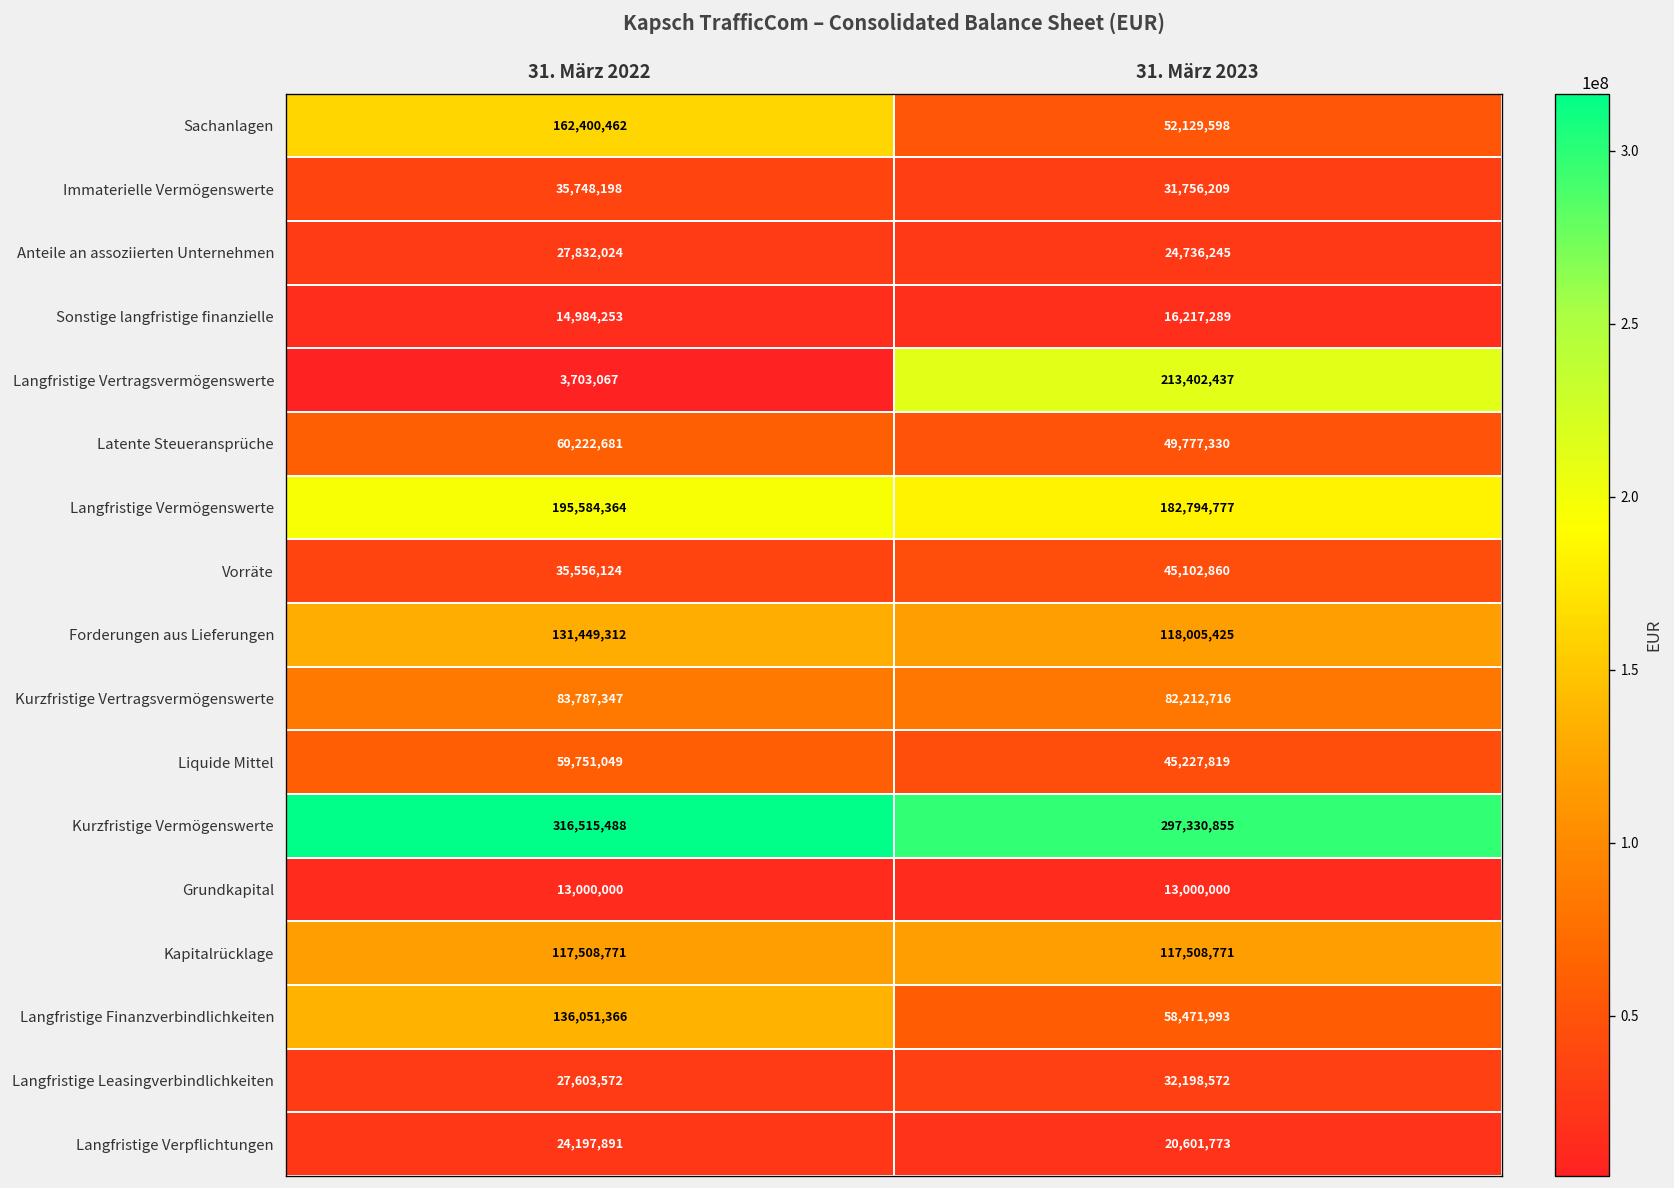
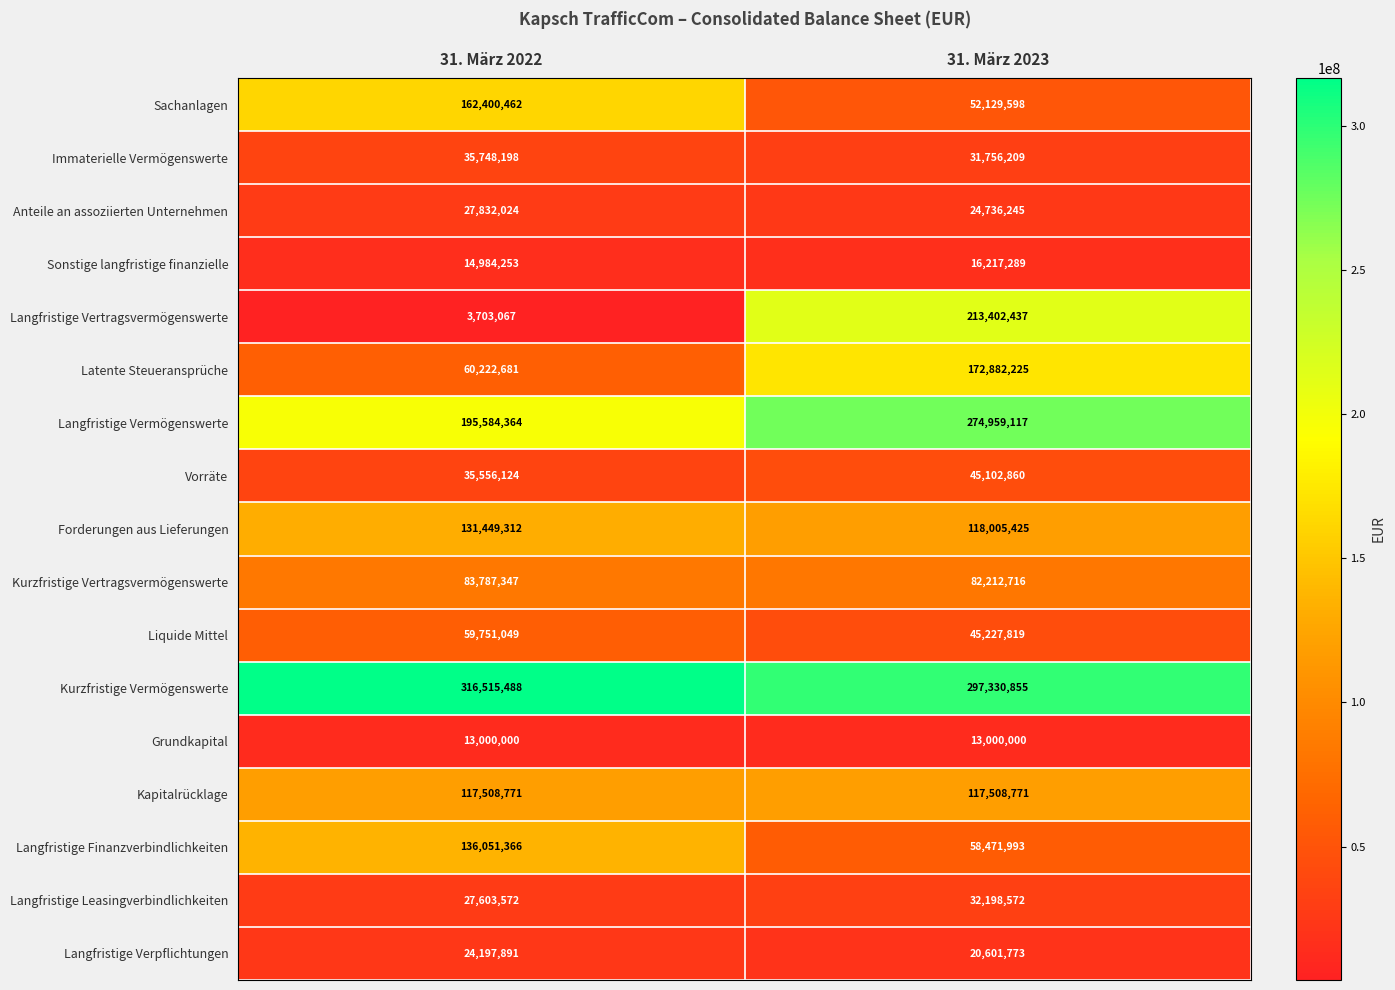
Latente Steueransprüche, 31. März 2023: 49,777,330 -> 172,882,225
Langfristige Vermögenswerte, 31. März 2023: 182,794,777 -> 274,959,117
